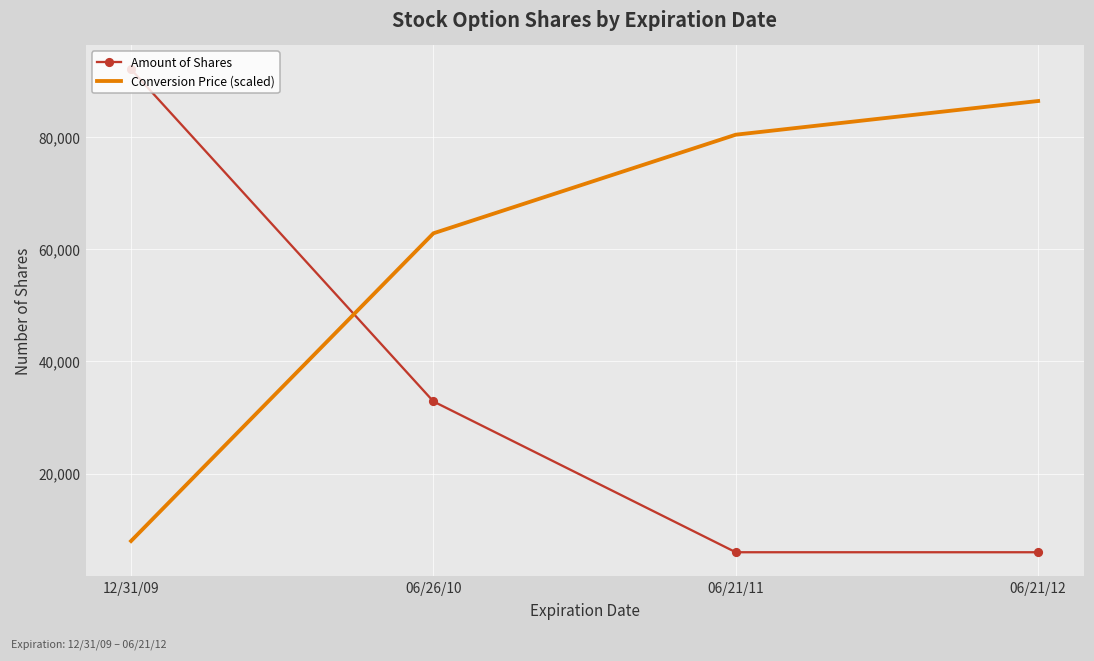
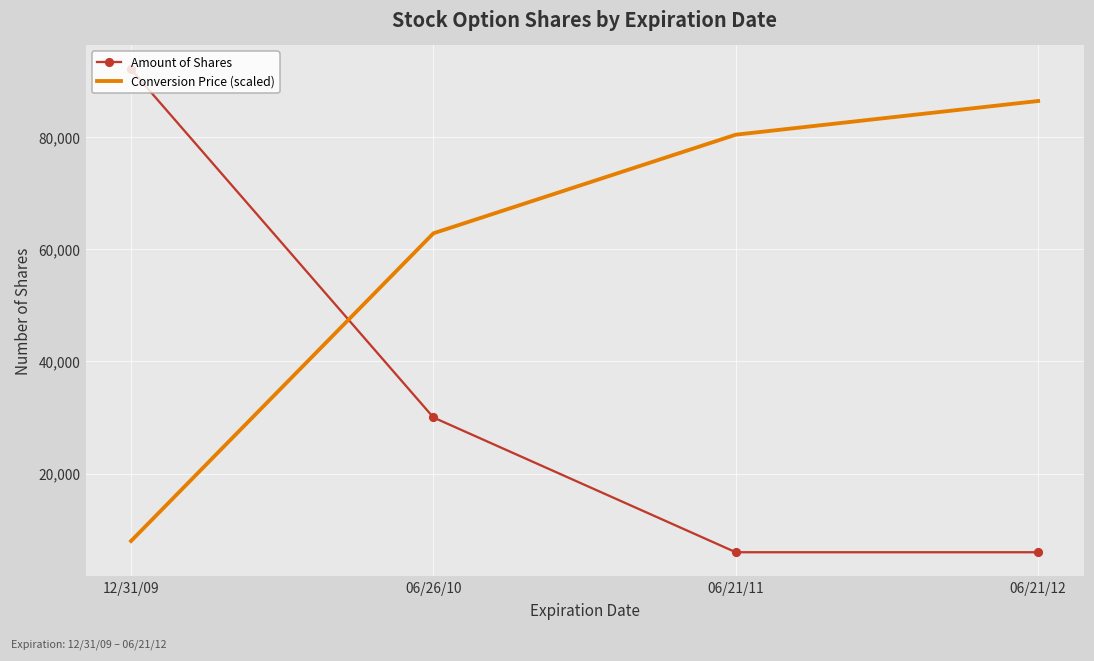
Amount of Shares, 06/26/10: 33,000 -> 30,000
